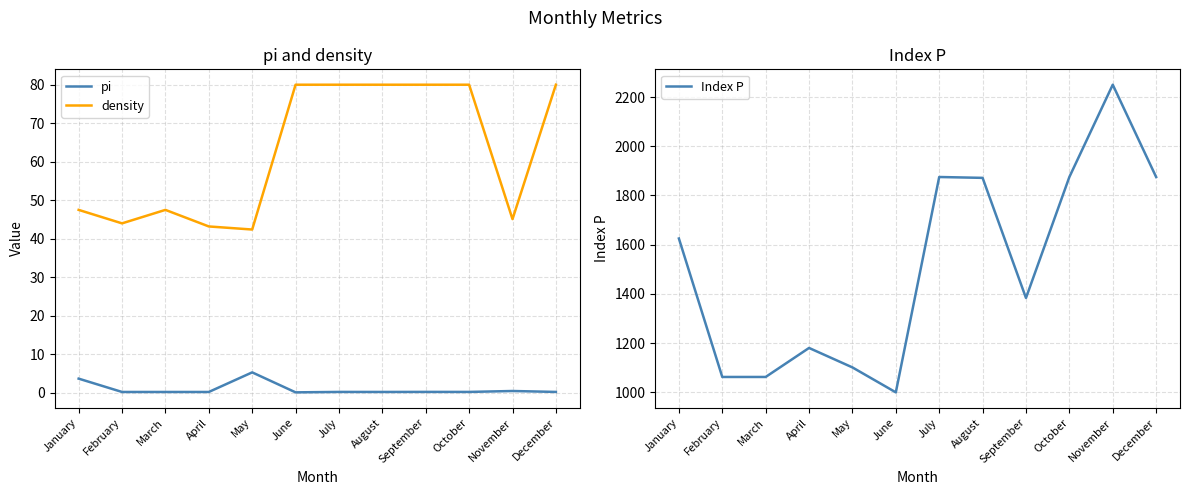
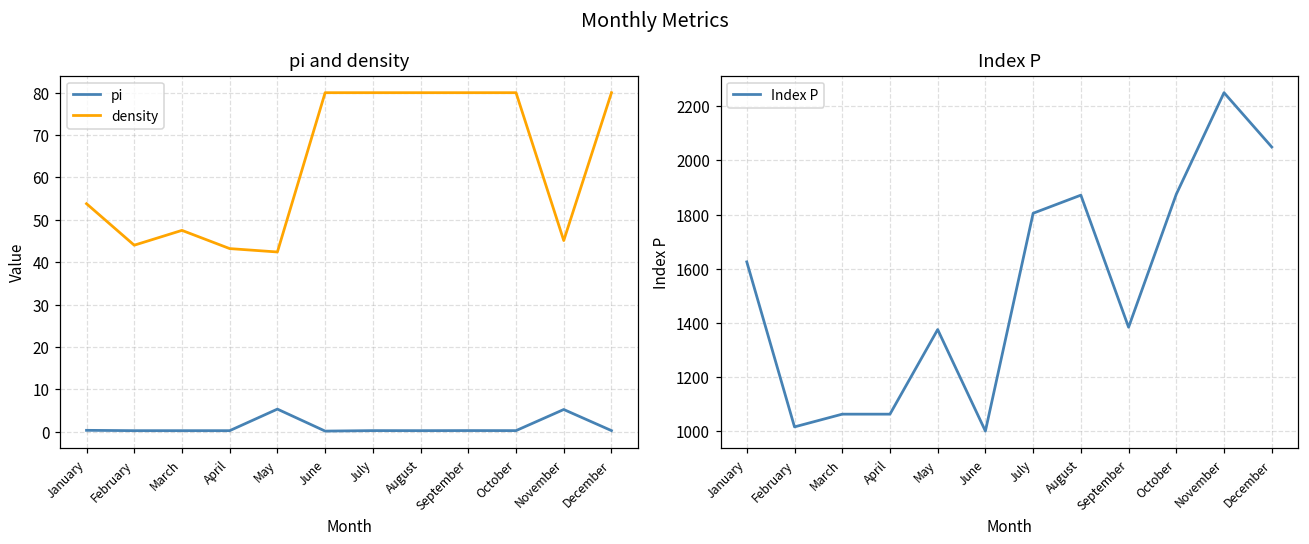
pi and density, pi, January: 4 -> 0
pi and density, density, January: 48 -> 54
pi and density, pi, November: 0 -> 5
Index P, February: 1060 -> 1020
Index P, April: 1180 -> 1060
Index P, May: 1100 -> 1380
Index P, July: 1880 -> 1800
Index P, December: 1880 -> 2050
